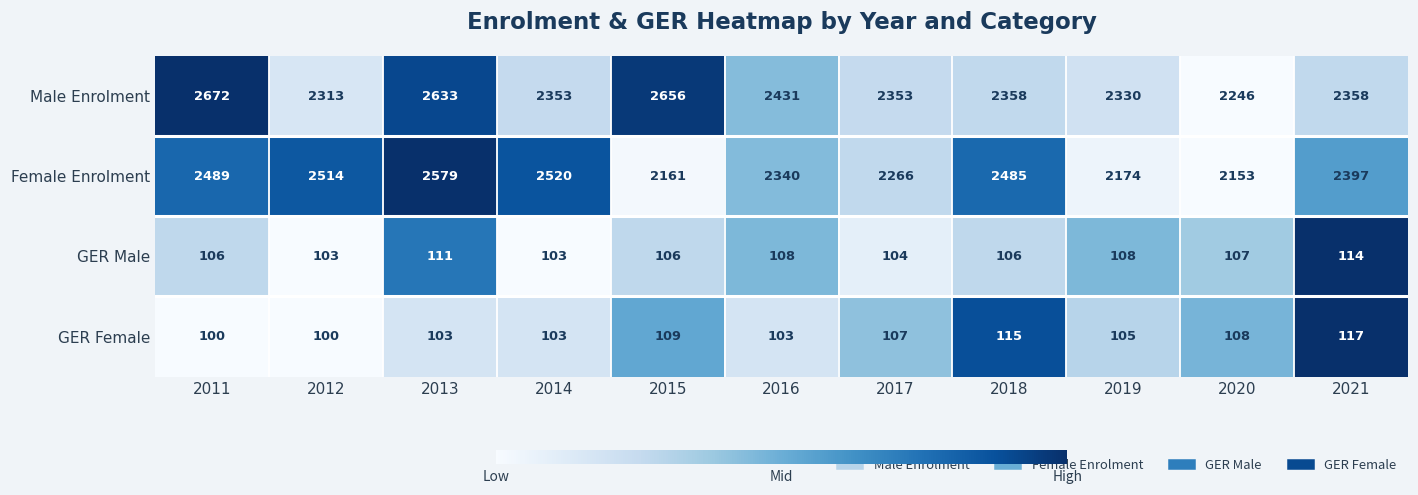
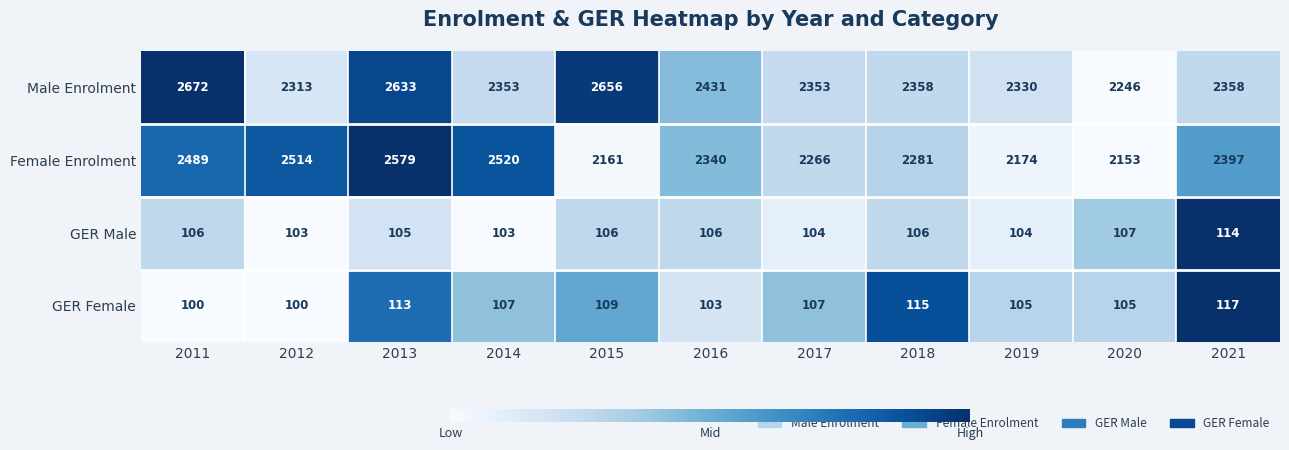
Female Enrolment, 2018: 2485 -> 2281
GER Male, 2013: 111 -> 105
GER Male, 2016: 108 -> 106
GER Male, 2019: 108 -> 104
GER Female, 2013: 103 -> 113
GER Female, 2014: 103 -> 107
GER Female, 2020: 108 -> 105
